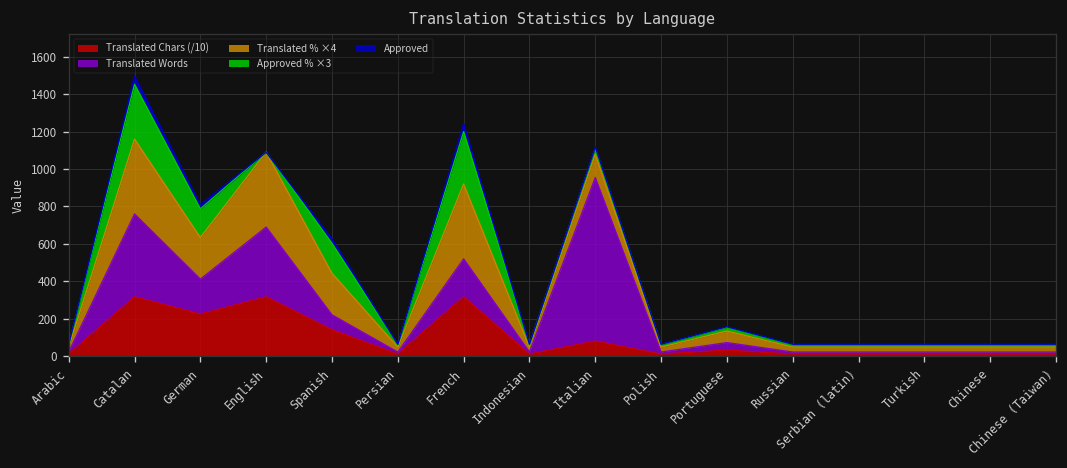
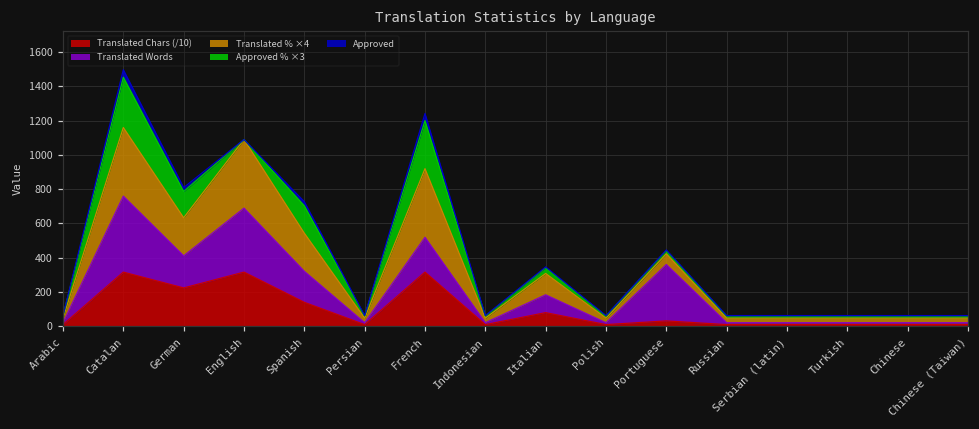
Translated Words, Spanish: 80 -> 180
Translated Words, Italian: 870 -> 100
Translated Words, Portuguese: 40 -> 330
